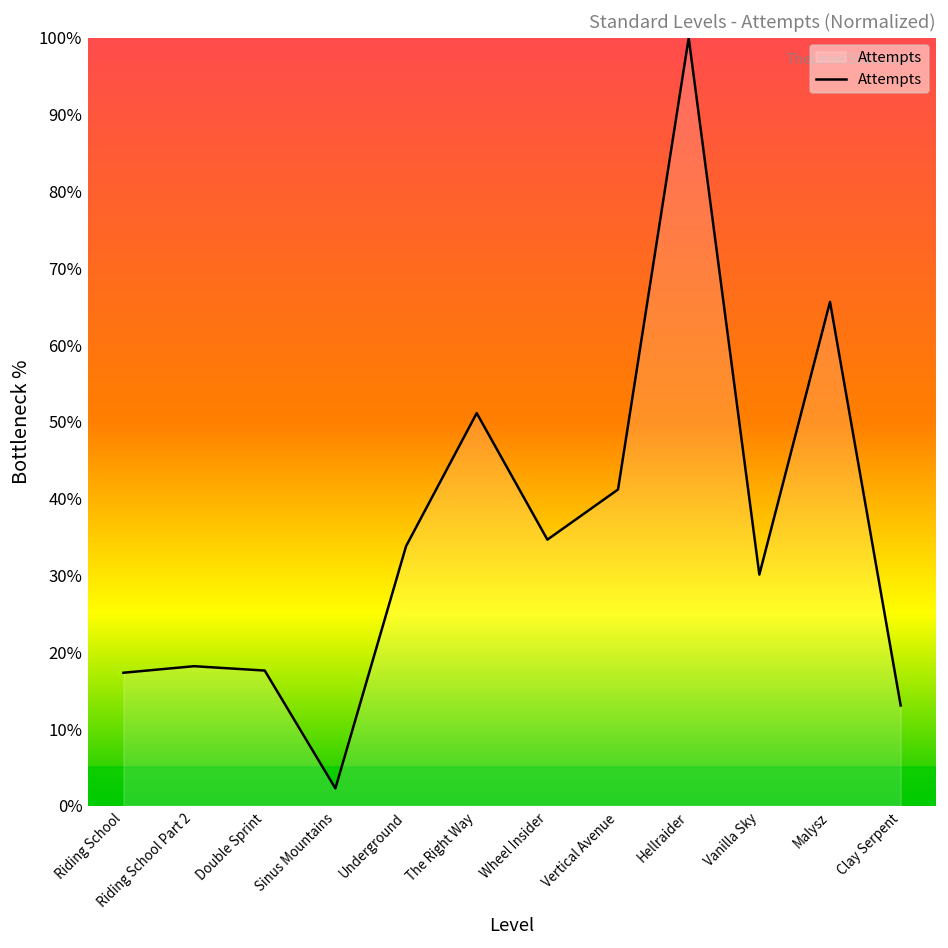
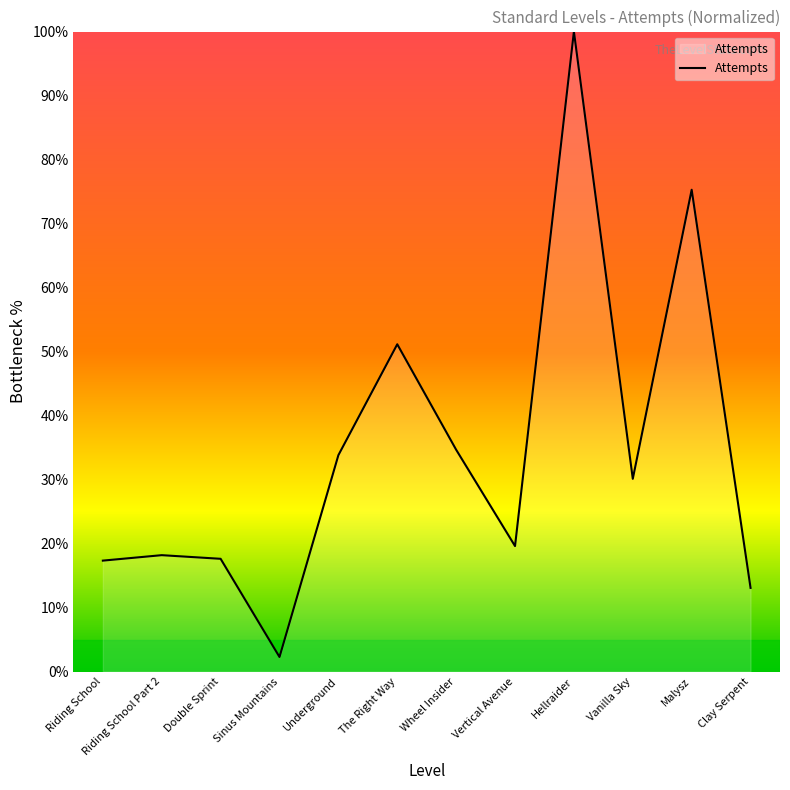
Vertical Avenue: 41% -> 20%
Malysz: 66% -> 75%
